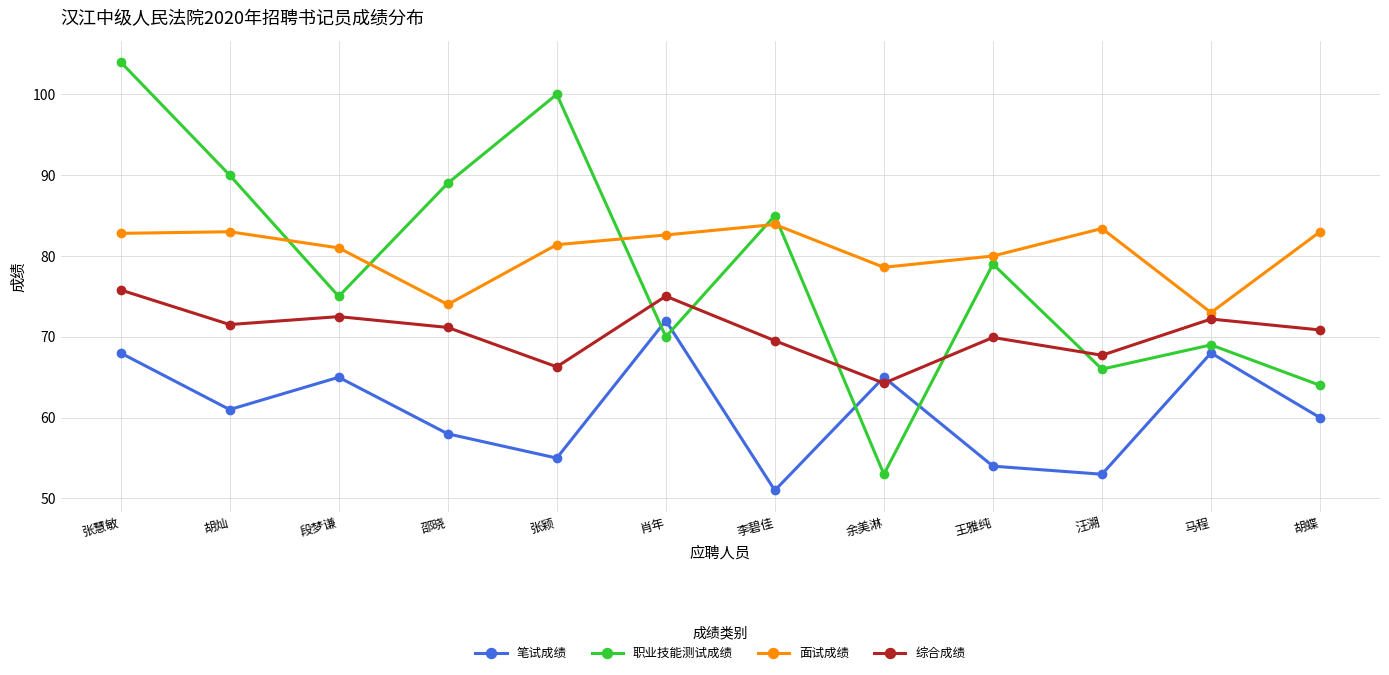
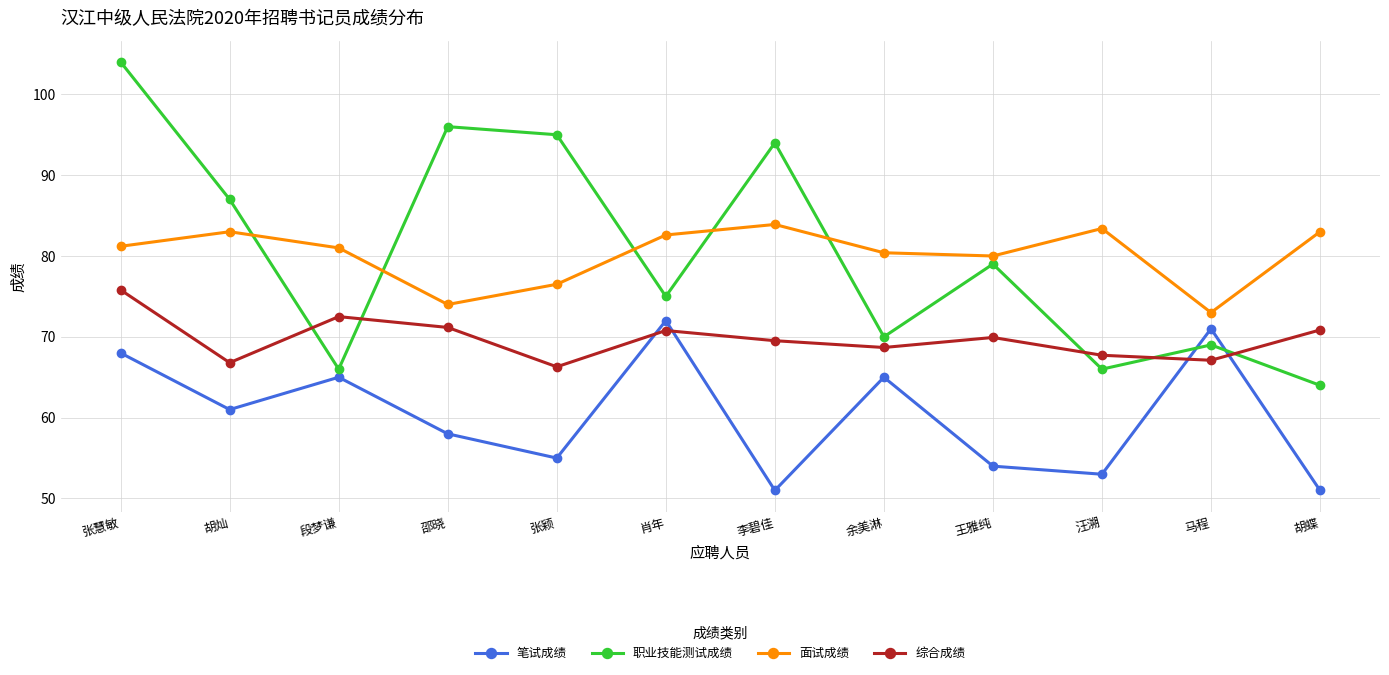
面试成绩, 张慧敏: 83 -> 81
职业技能测试成绩, 胡灿: 90 -> 87
综合成绩, 胡灿: 72 -> 67
职业技能测试成绩, 段梦谦: 75 -> 66
职业技能测试成绩, 邵晓: 89 -> 96
职业技能测试成绩, 张颖: 100 -> 95
面试成绩, 张颖: 81 -> 77
职业技能测试成绩, 肖年: 70 -> 75
综合成绩, 肖年: 75 -> 71
职业技能测试成绩, 李碧佳: 85 -> 94
职业技能测试成绩, 余美淋: 53 -> 70
面试成绩, 余美淋: 79 -> 80
综合成绩, 余美淋: 64 -> 69
笔试成绩, 马程: 68 -> 71
综合成绩, 马程: 72 -> 67
笔试成绩, 胡蝶: 60 -> 51
